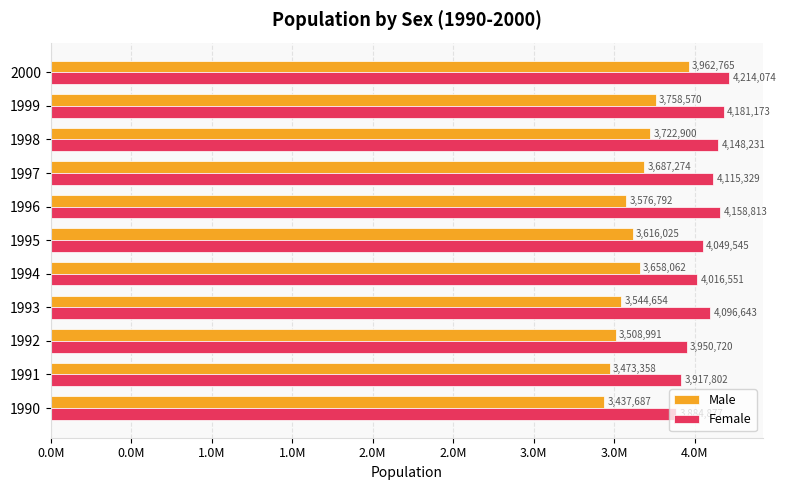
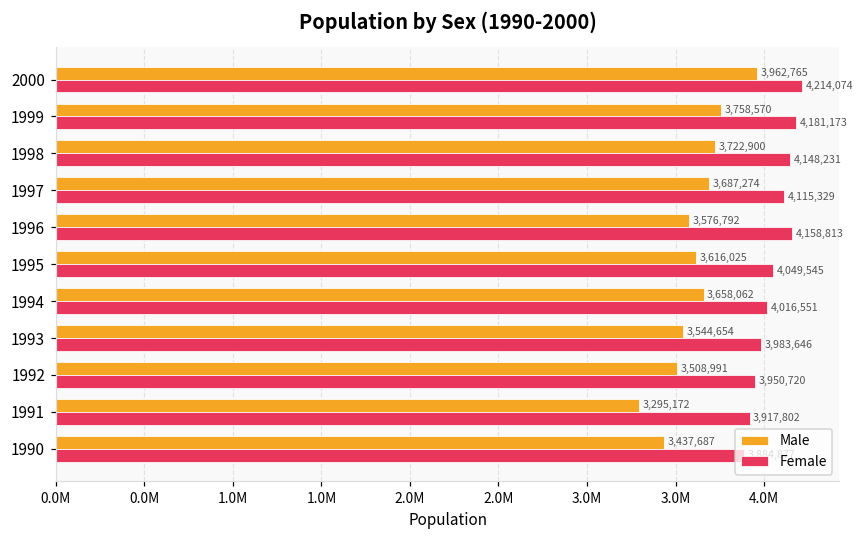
Female, 1993: 4,096,643 -> 3,983,646
Male, 1991: 3,473,358 -> 3,295,172
